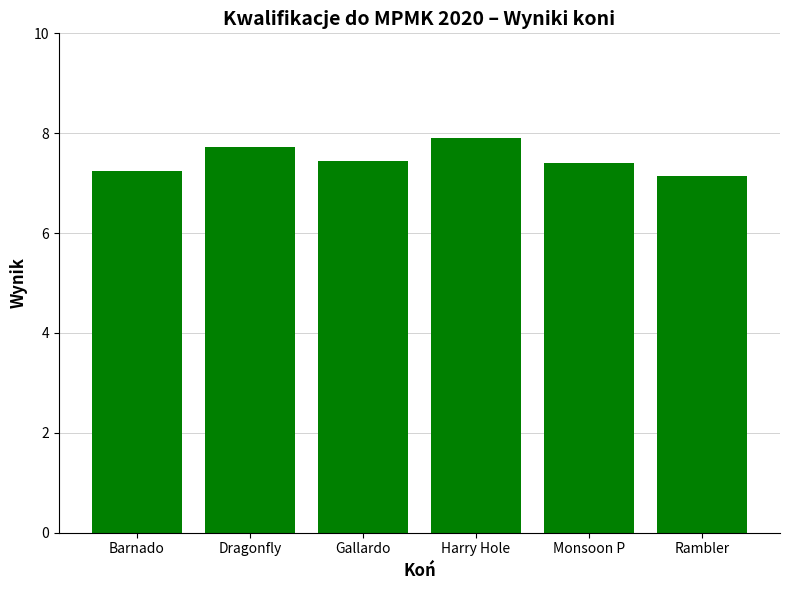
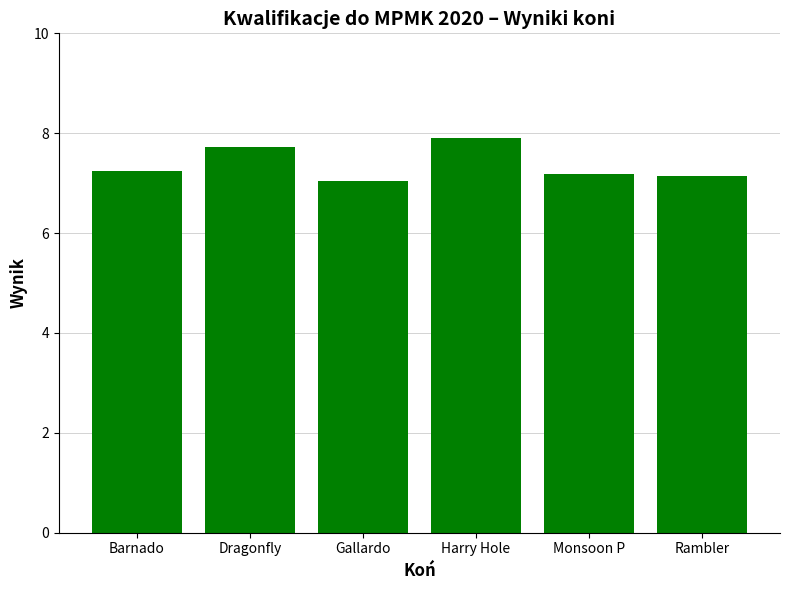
Gallardo: 7.5 -> 7.0
Monsoon P: 7.4 -> 7.2
